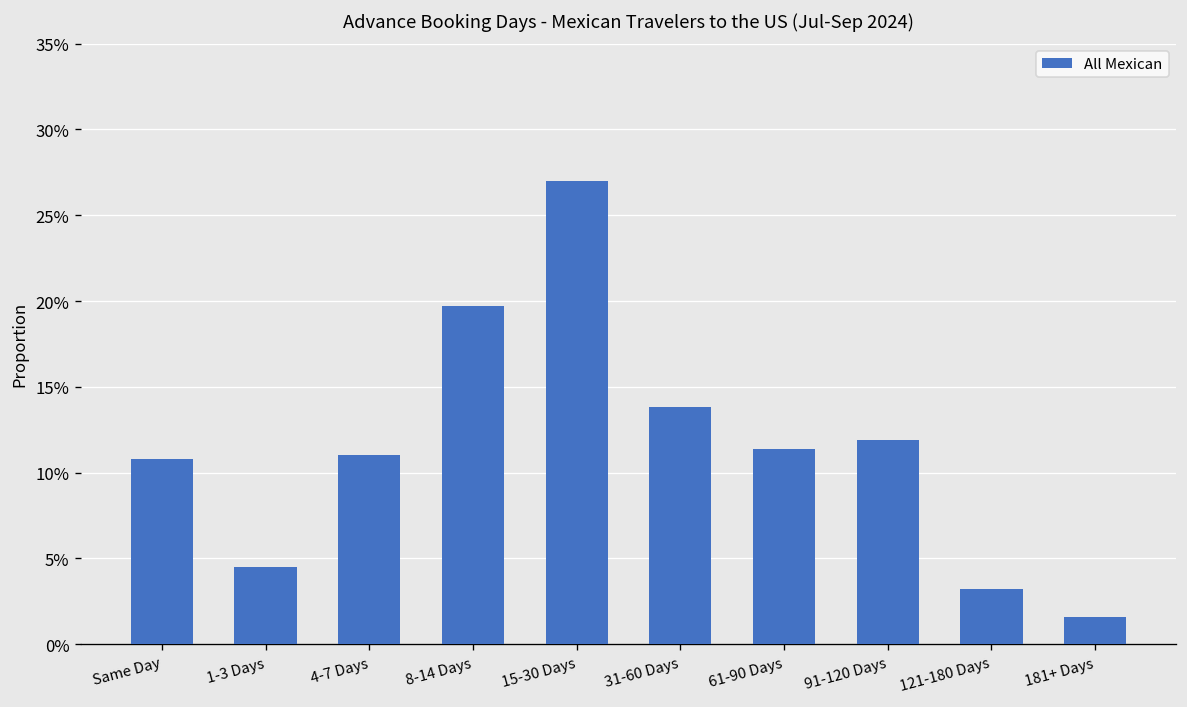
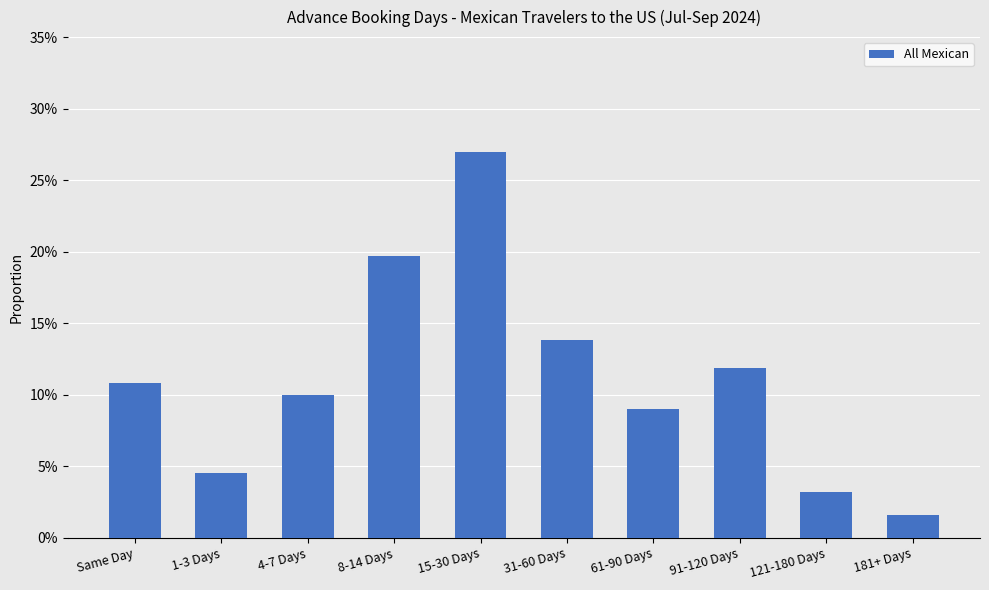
4-7 Days: 11.0% -> 10.0%
61-90 Days: 11.4% -> 9.0%
